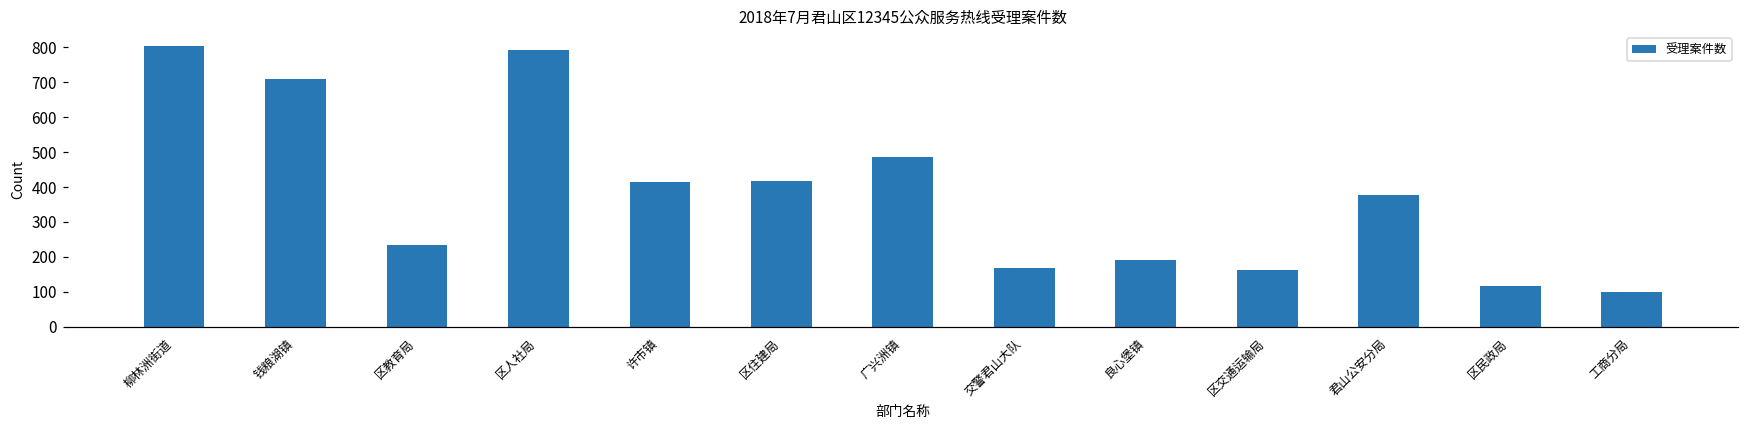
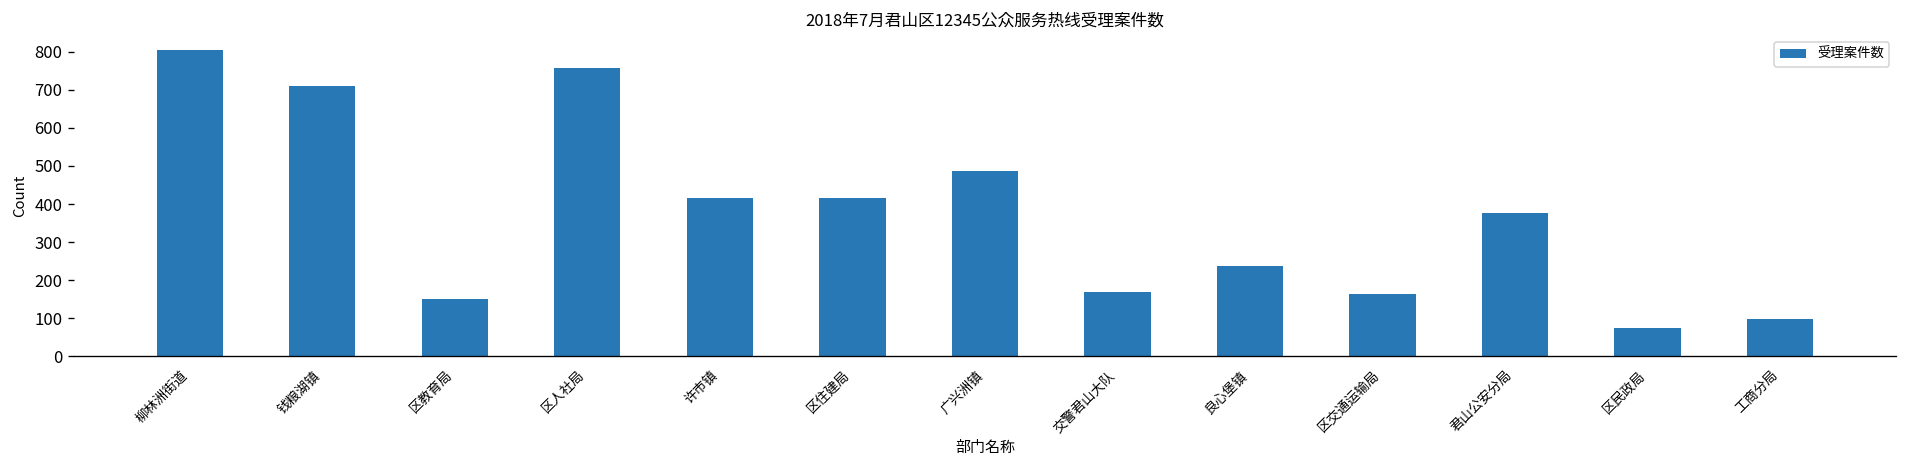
区教育局: 240 -> 150
区人社局: 790 -> 760
良心堡镇: 190 -> 240
区民政局: 120 -> 80
